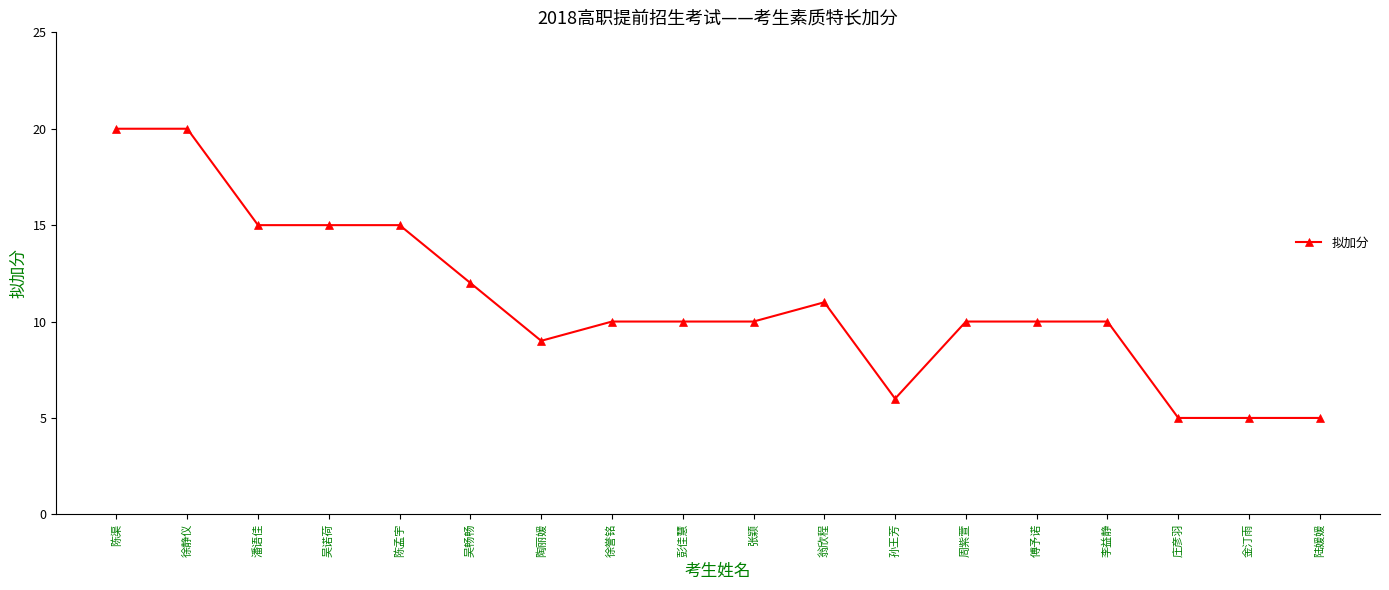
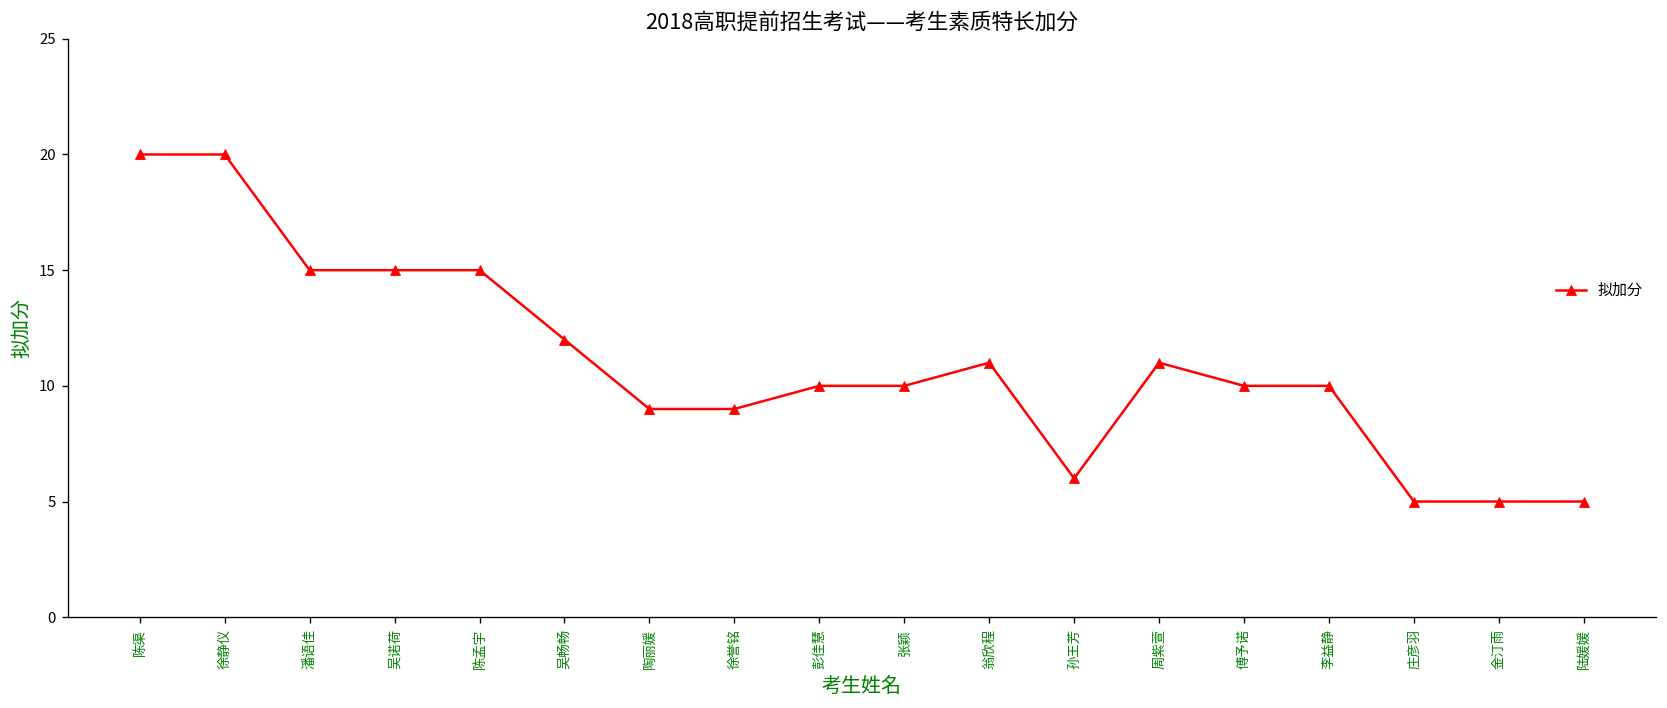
徐誉铭: 10 -> 9
周紫萱: 10 -> 11
